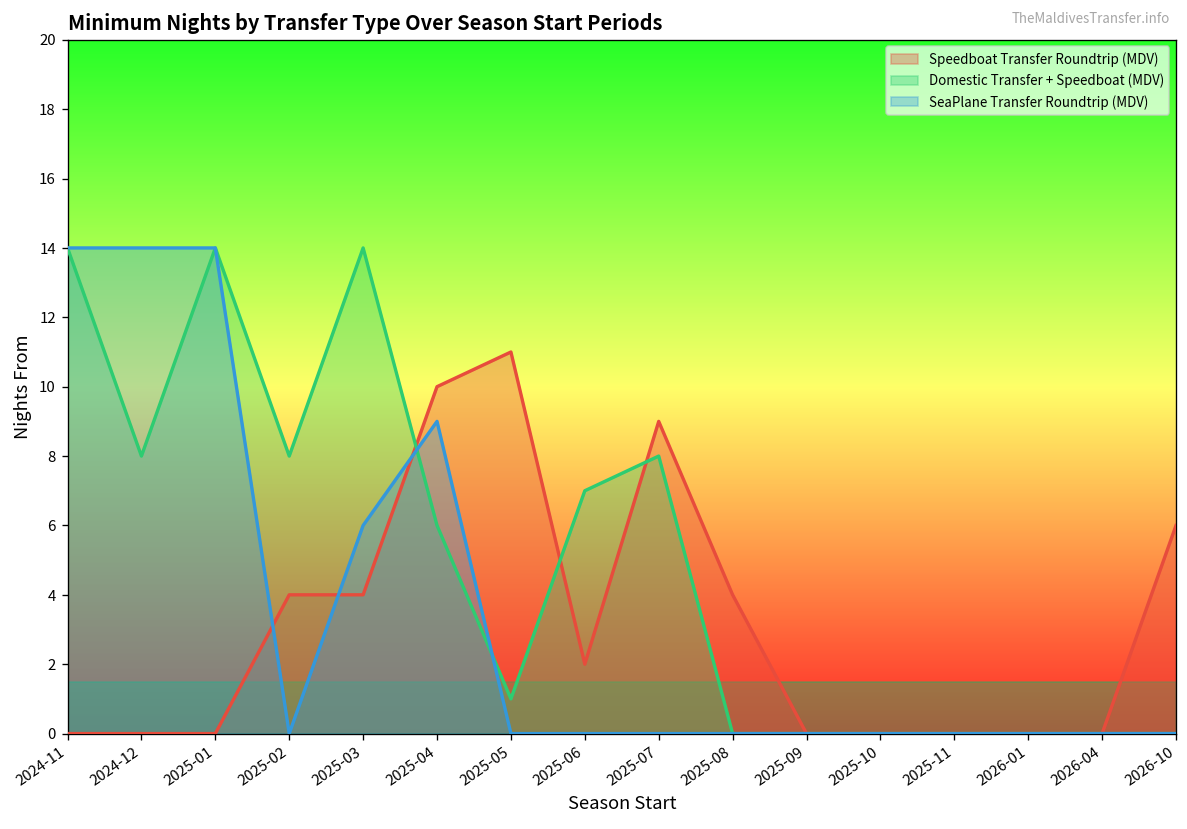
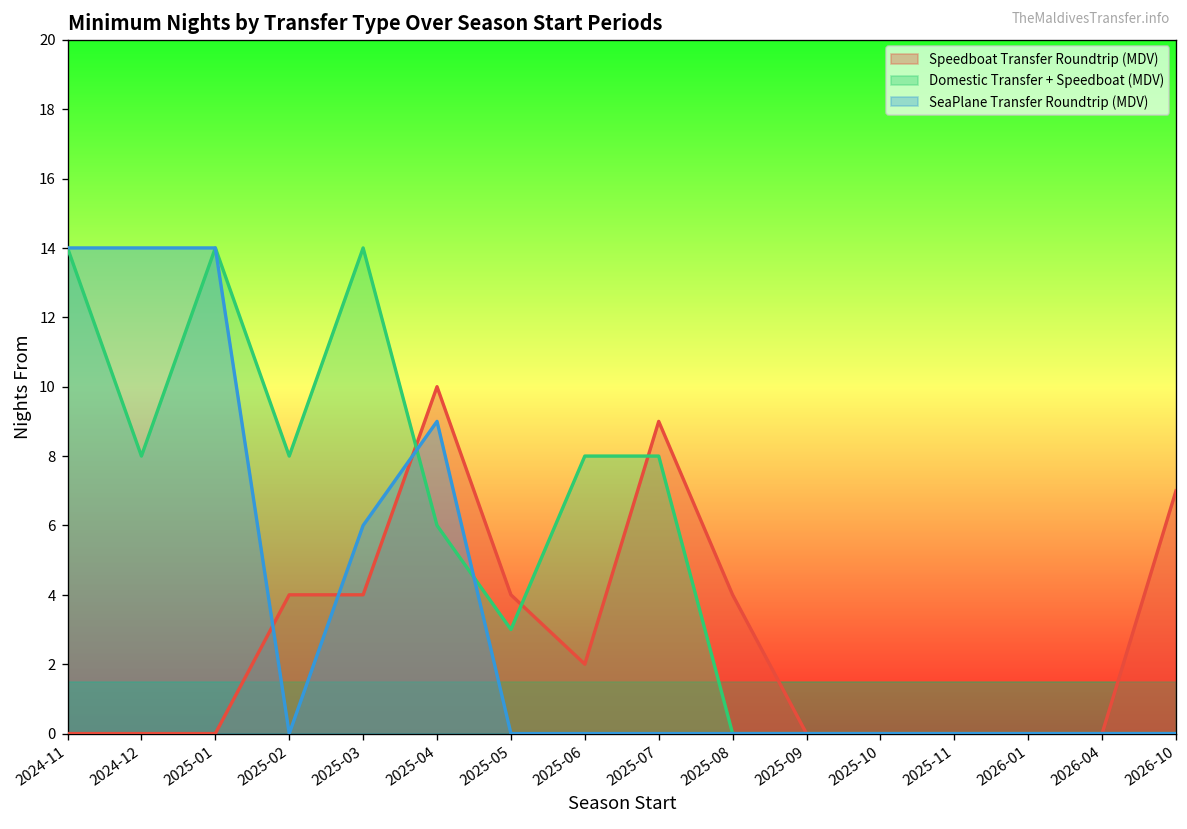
Speedboat Transfer Roundtrip (MDV), 2025-05: 11 -> 4
Domestic Transfer + Speedboat (MDV), 2025-05: 1 -> 3
Domestic Transfer + Speedboat (MDV), 2025-06: 7 -> 8
Speedboat Transfer Roundtrip (MDV), 2026-10: 6 -> 7
